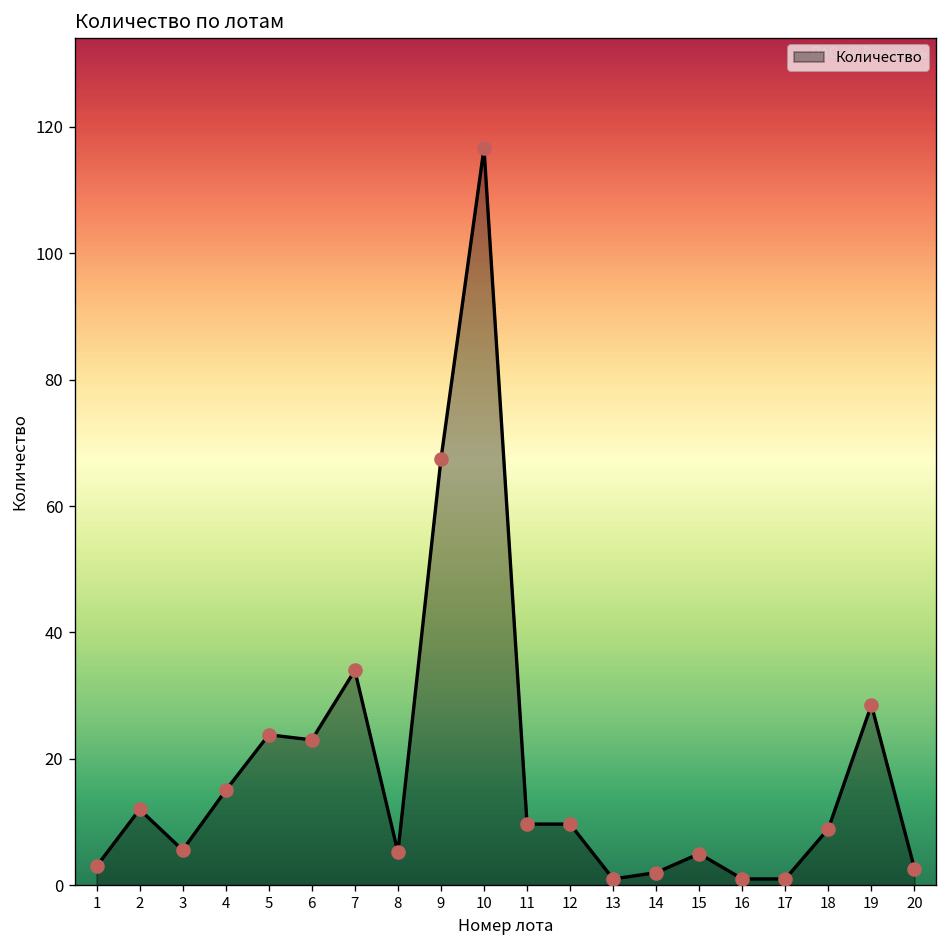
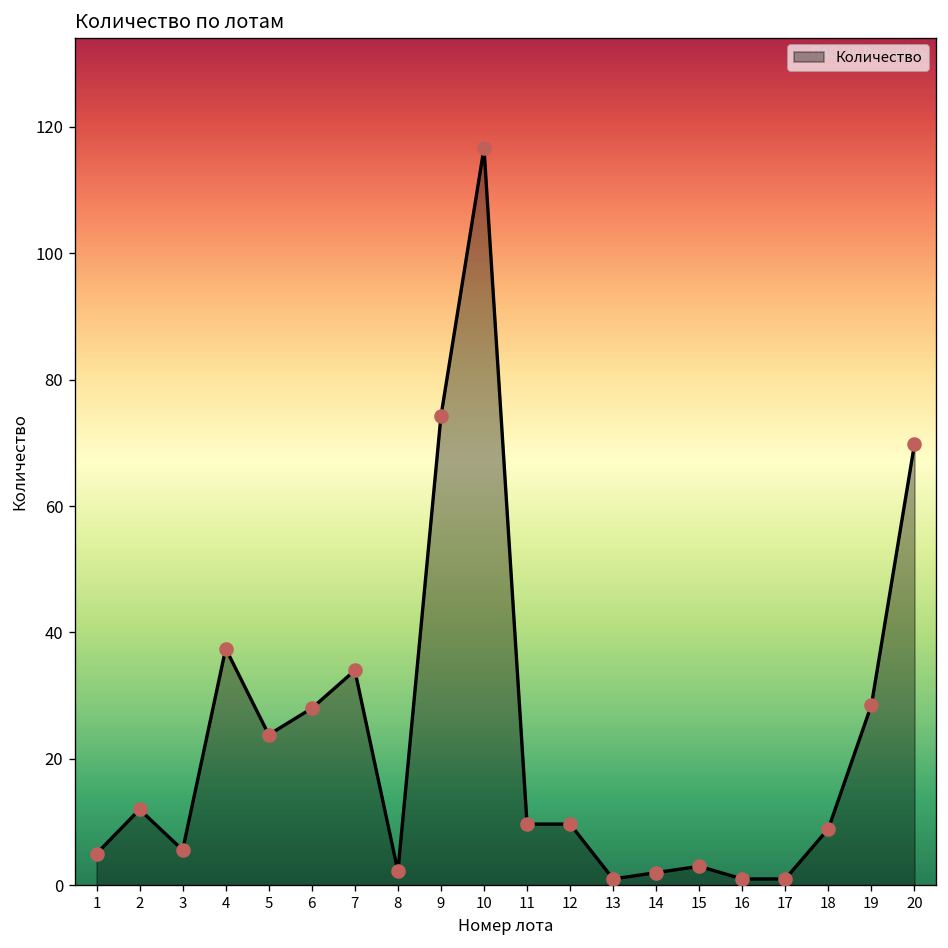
1: 3 -> 5
4: 15 -> 37
6: 23 -> 28
8: 5 -> 2
9: 67 -> 74
15: 5 -> 3
20: 3 -> 70
